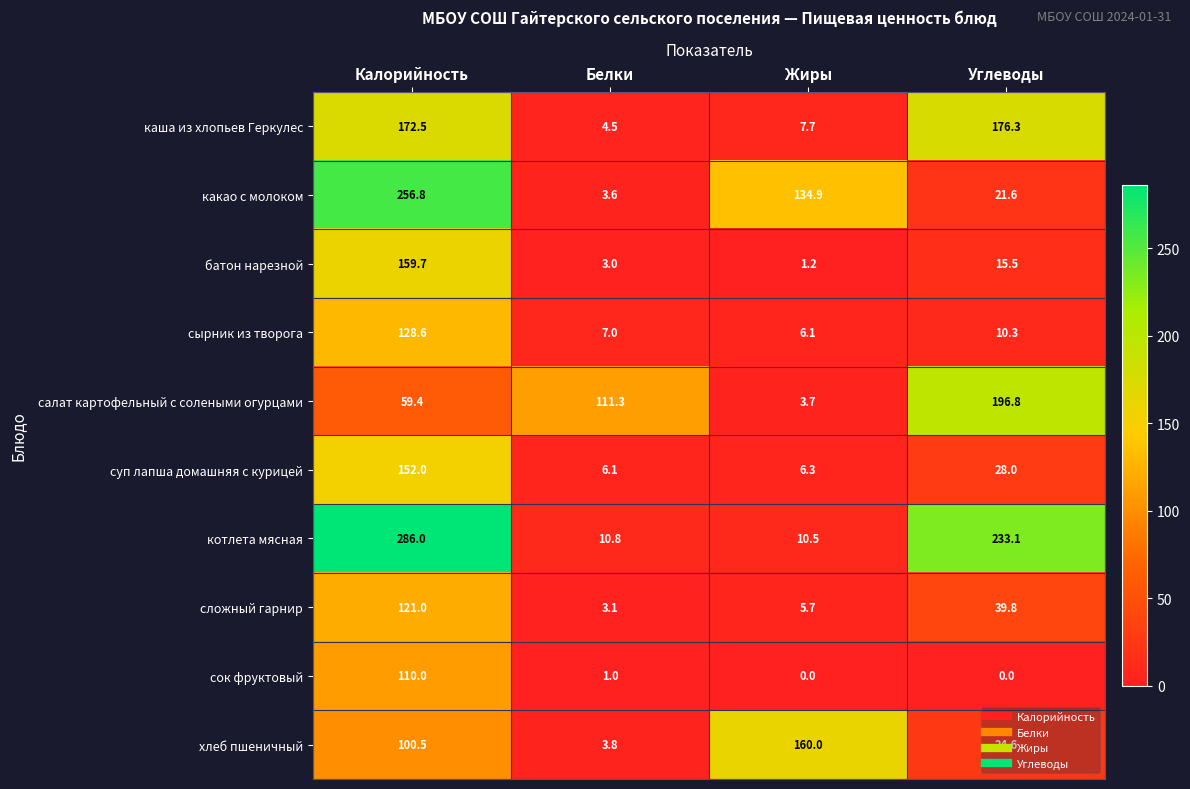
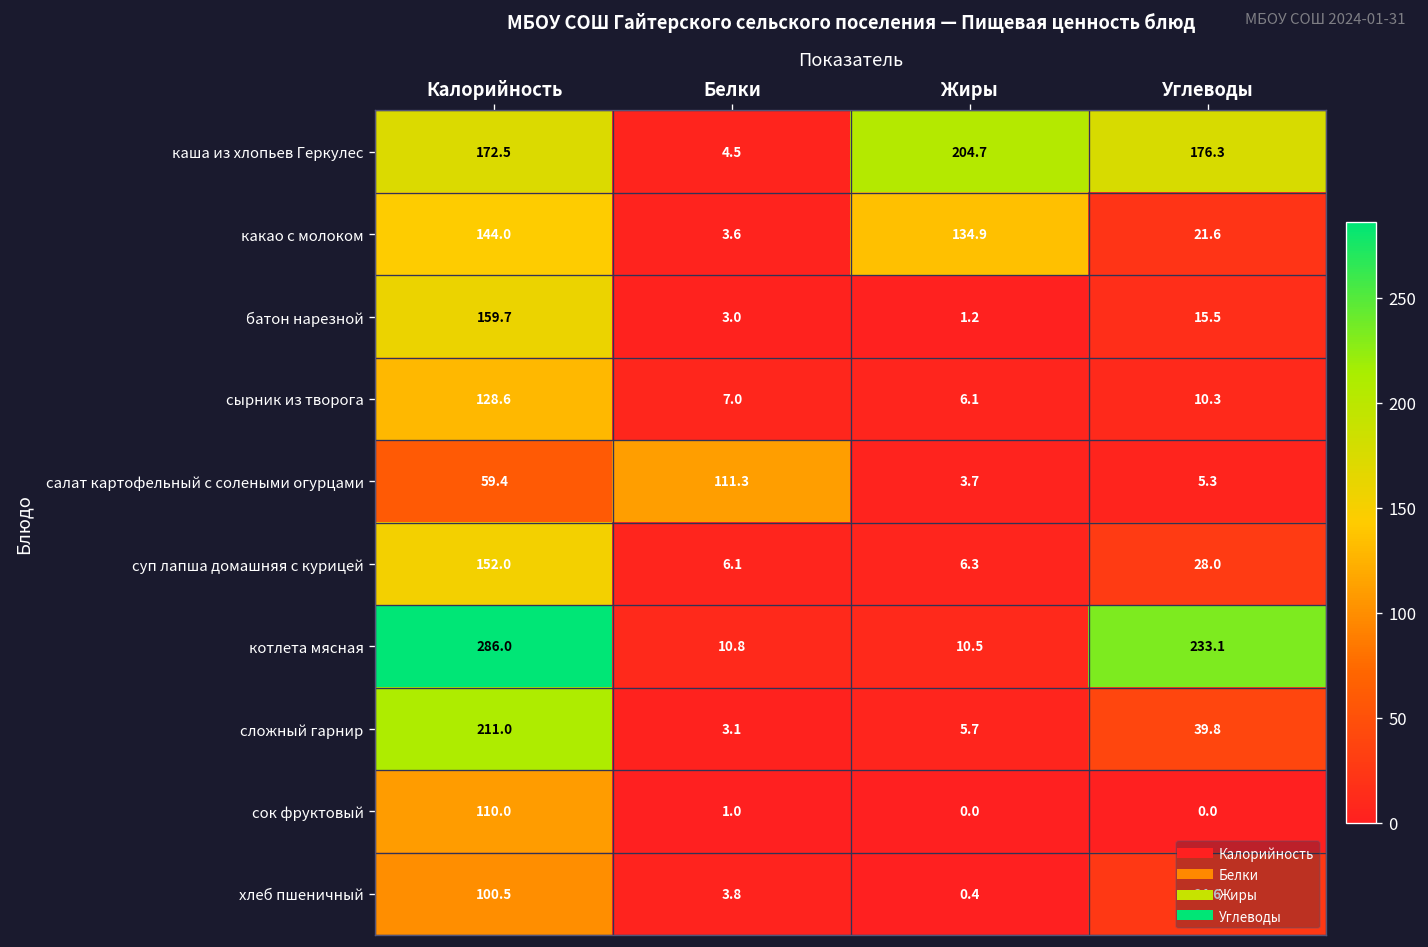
каша из хлопьев Геркулес, Жиры: 7.7 -> 204.7
какао с молоком, Калорийность: 256.8 -> 144.0
салат картофельный с солеными огурцами, Углеводы: 196.8 -> 5.3
сложный гарнир, Калорийность: 121.0 -> 211.0
хлеб пшеничный, Жиры: 160.0 -> 0.4
